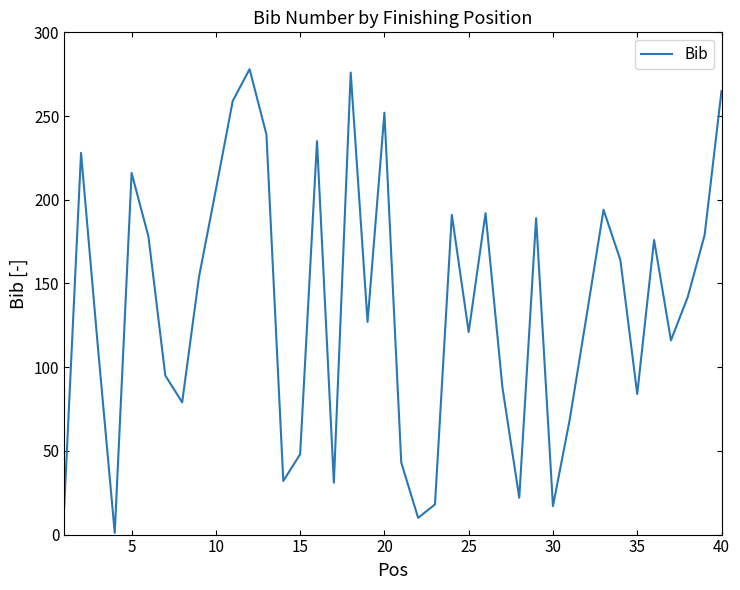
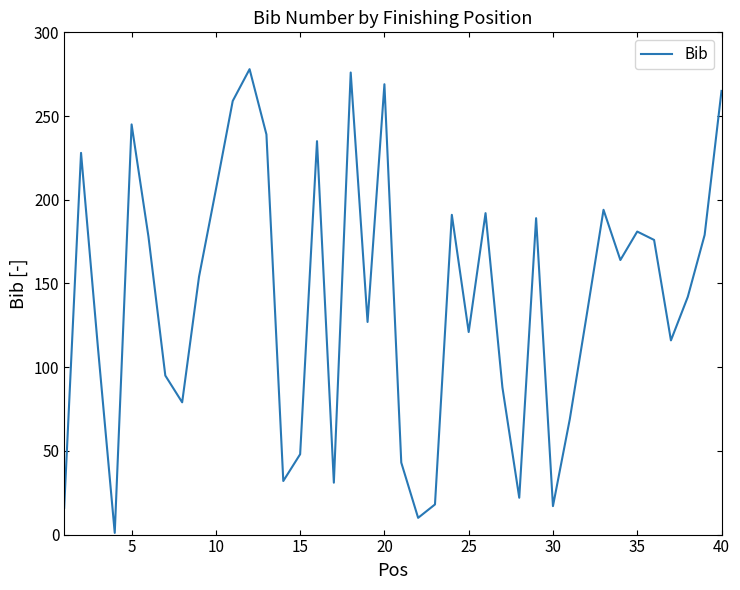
5: 216 -> 245
20: 252 -> 269
35: 84 -> 181
